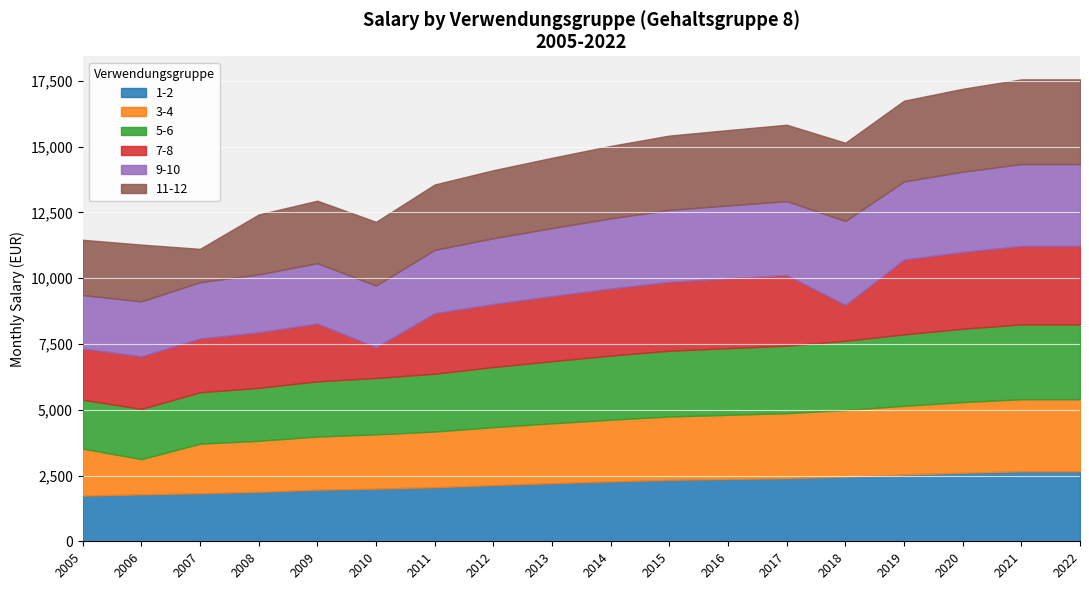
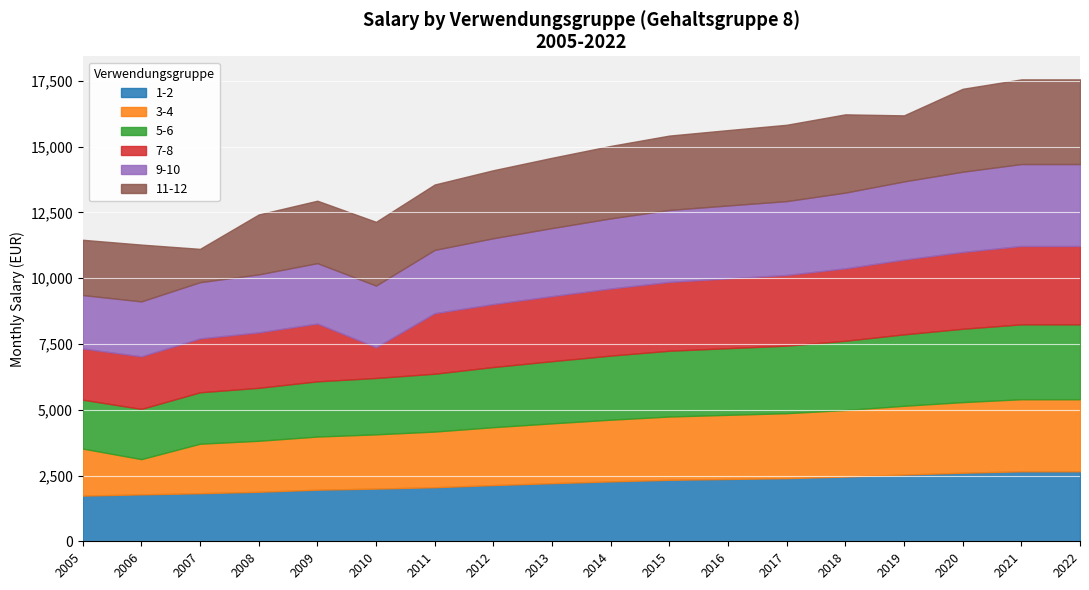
7-8, 2018: 1,400 -> 2,800
9-10, 2018: 3,200 -> 2,900
11-12, 2019: 3,100 -> 2,500
